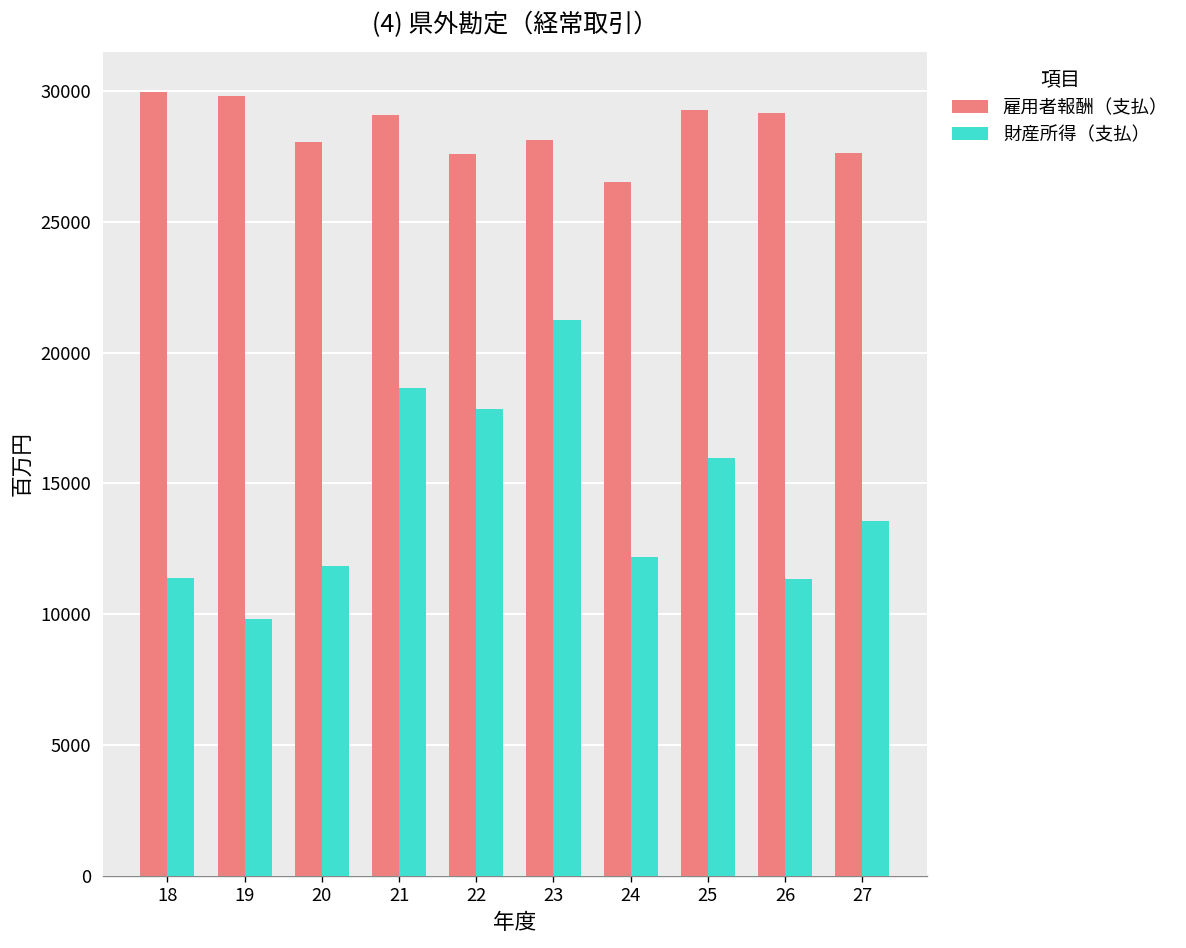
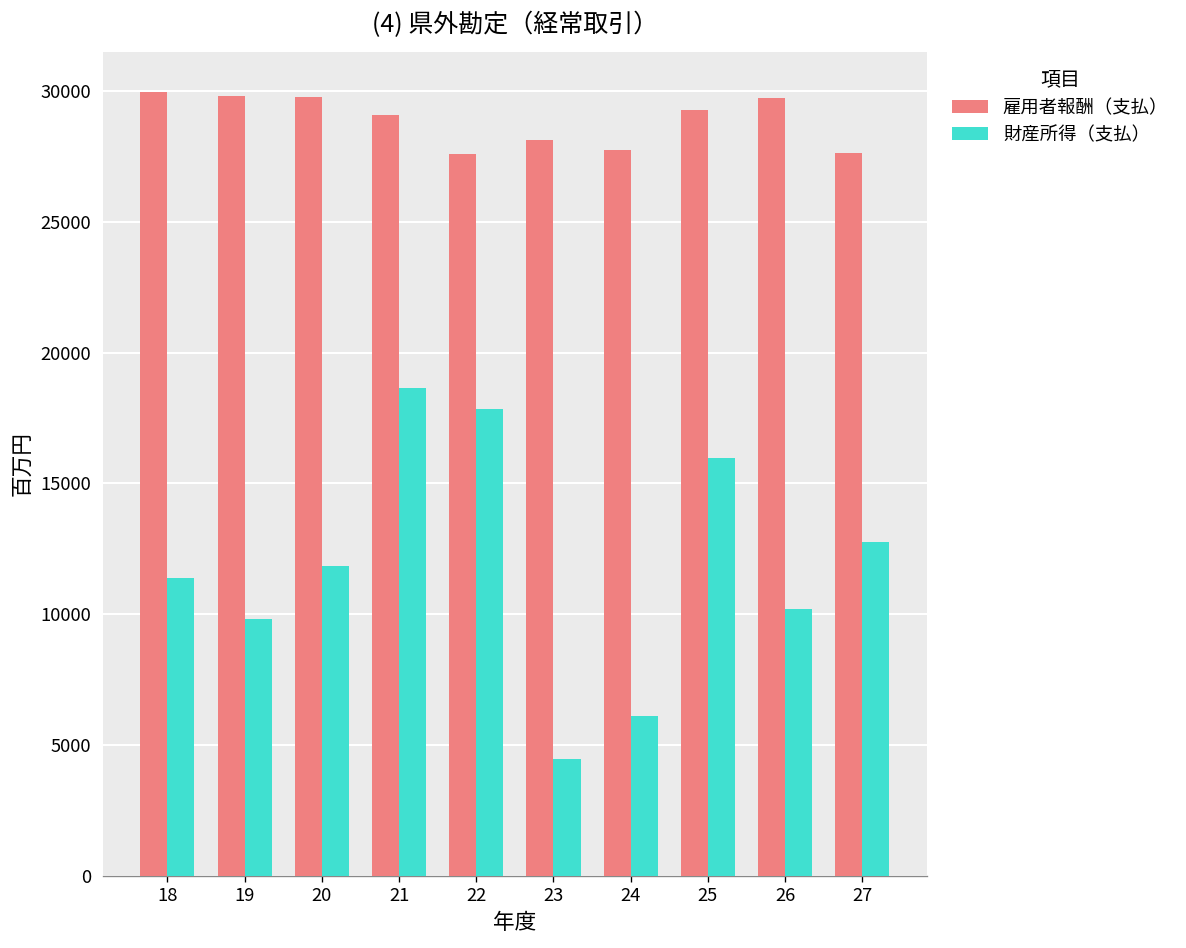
雇用者報酬（支払）, 20: 28000 -> 29800
財産所得（支払）, 23: 21200 -> 4500
雇用者報酬（支払）, 24: 26500 -> 27700
財産所得（支払）, 24: 12200 -> 6100
雇用者報酬（支払）, 26: 29200 -> 29700
財産所得（支払）, 26: 11400 -> 10200
財産所得（支払）, 27: 13600 -> 12700
